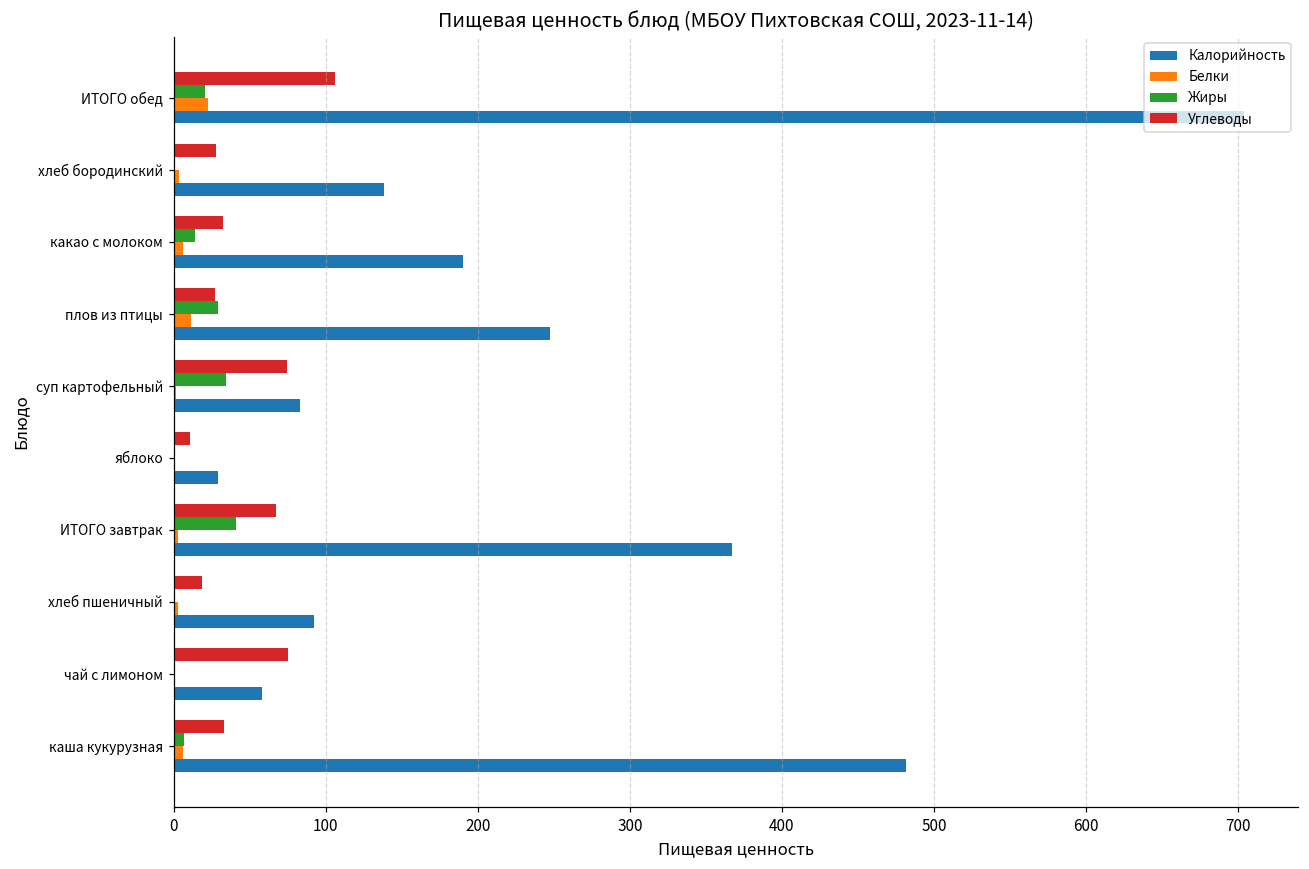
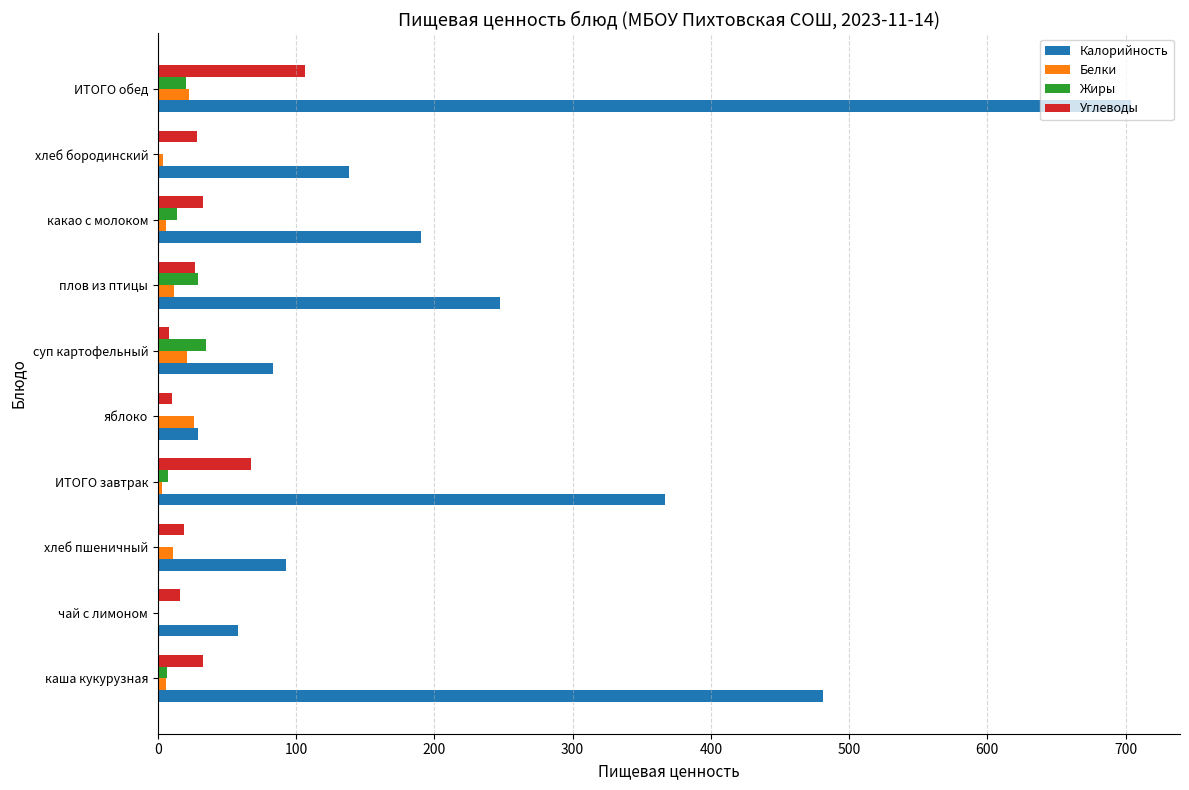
Углеводы, суп картофельный: 74 -> 8
Белки, суп картофельный: 1 -> 21
Белки, яблоко: 0 -> 26
Жиры, ИТОГО завтрак: 41 -> 7
Белки, хлеб пшеничный: 3 -> 11
Углеводы, чай с лимоном: 75 -> 16
